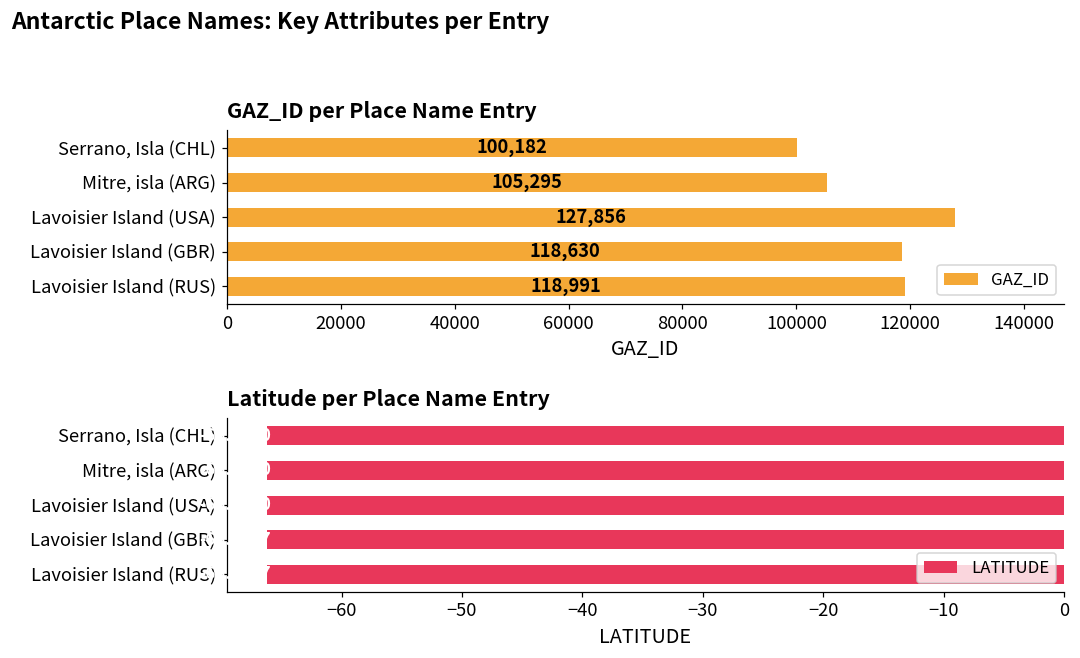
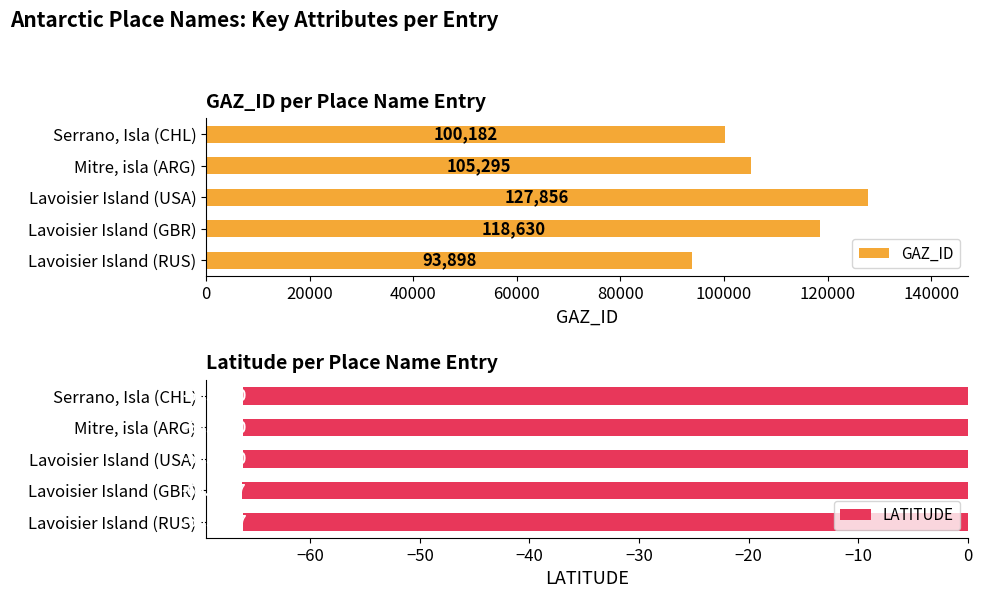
GAZ_ID per Place Name Entry, Lavoisier Island (RUS): 118,991 -> 93,898
